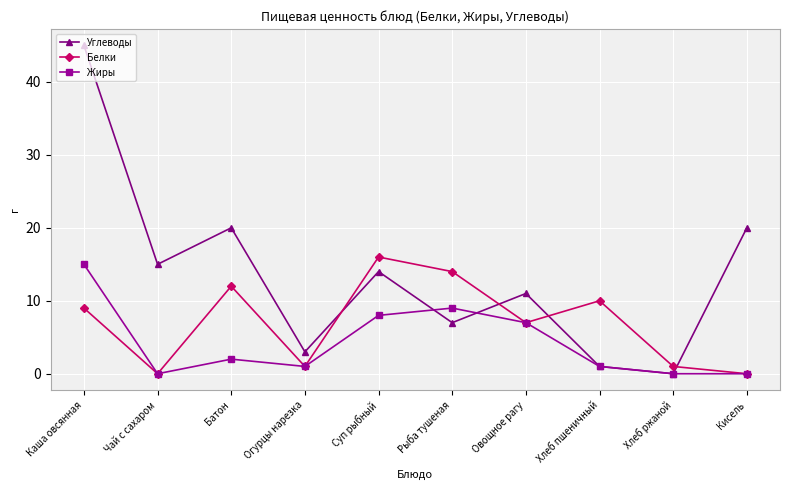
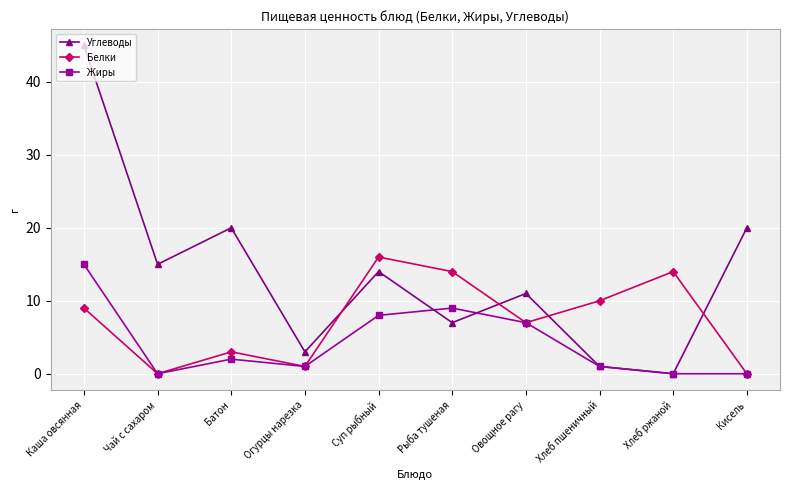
Белки, Батон: 12 -> 3
Белки, Хлеб ржаной: 1 -> 14
